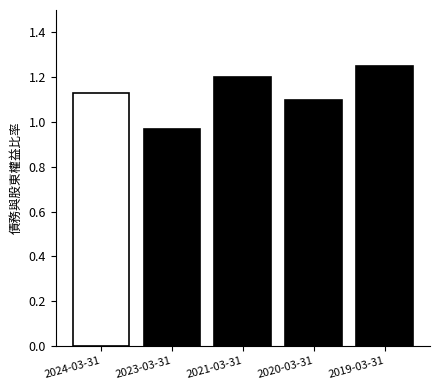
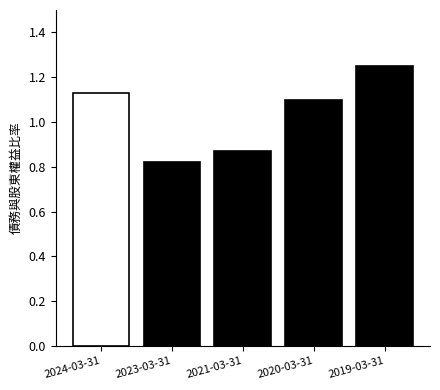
2023-03-31: 0.97 -> 0.82
2021-03-31: 1.20 -> 0.87
